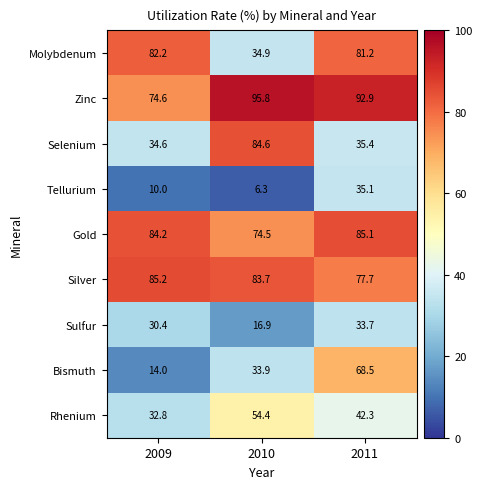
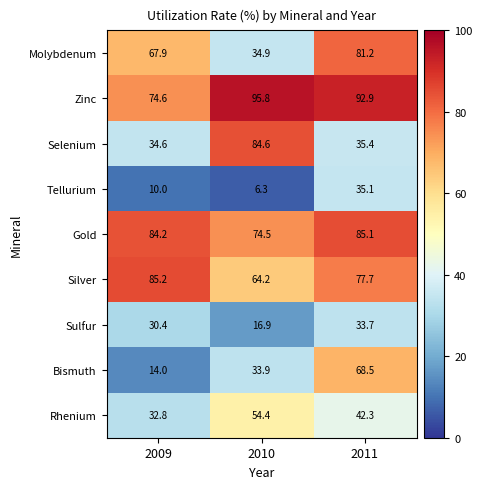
Molybdenum, 2009: 82.2 -> 67.9
Silver, 2010: 83.7 -> 64.2
